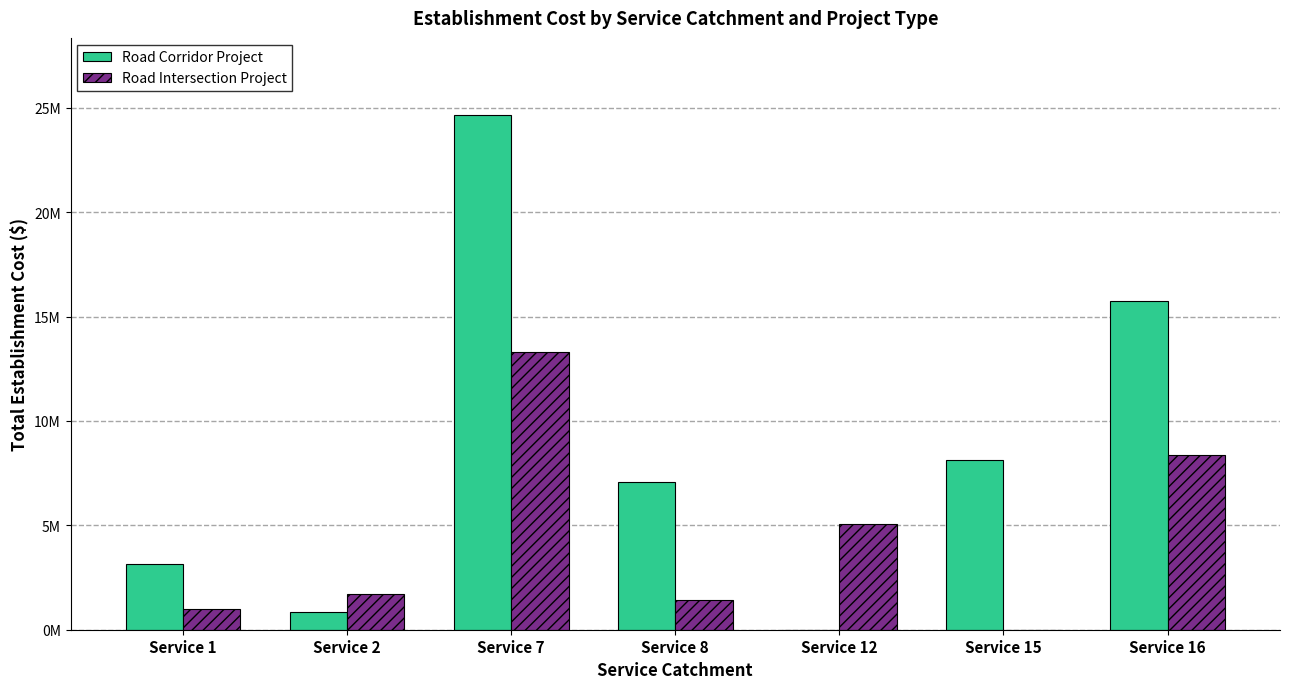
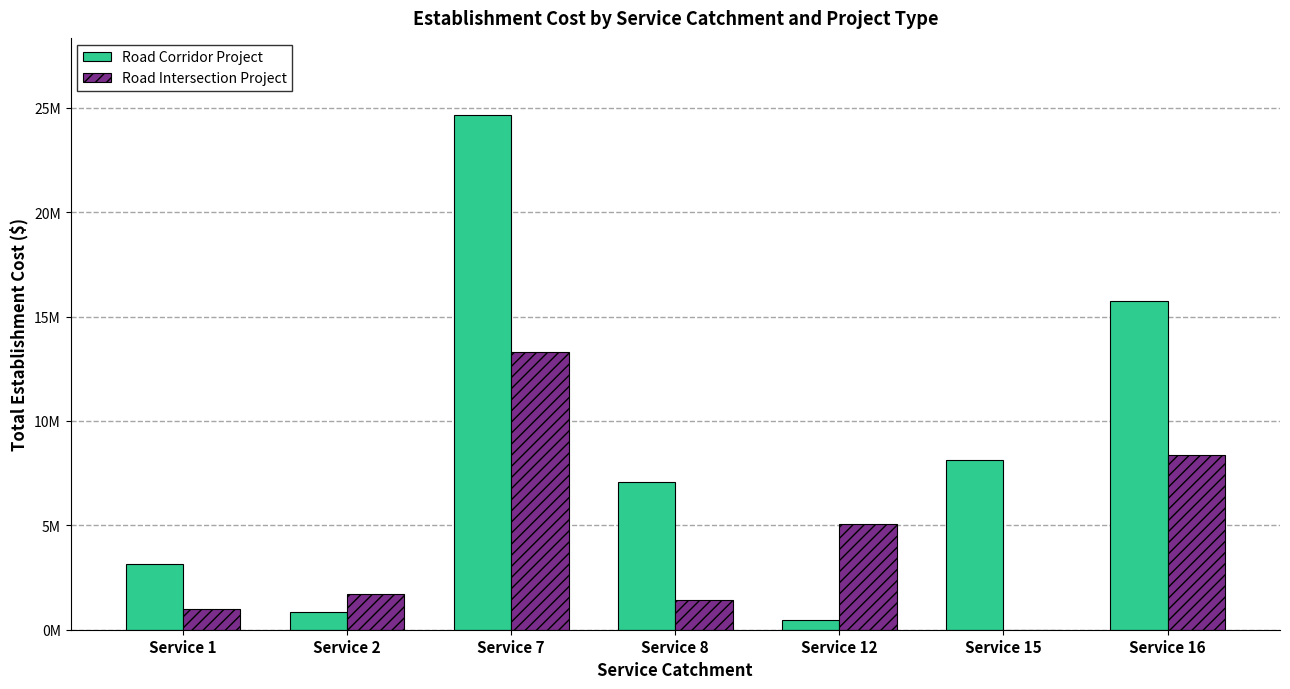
Road Corridor Project, Service 12: 0 -> 500000
